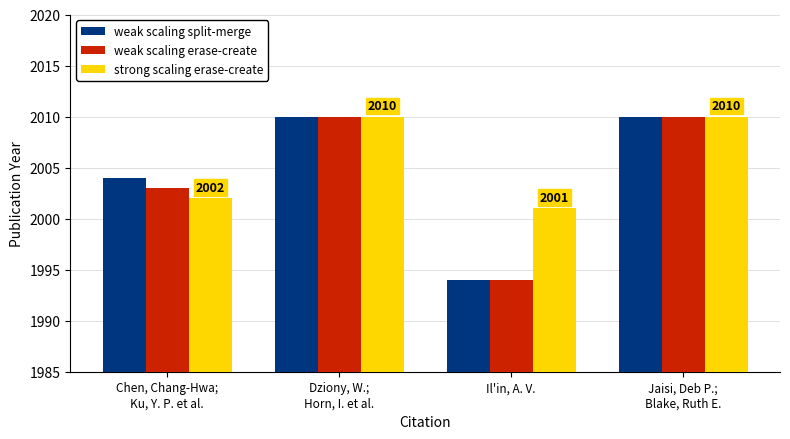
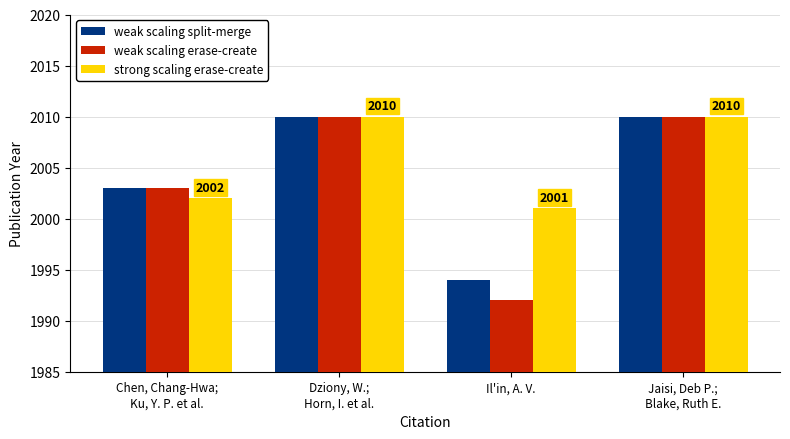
weak scaling split-merge, Chen, Chang-Hwa; Ku, Y. P. et al.: 2004 -> 2003
weak scaling erase-create, Il'in, A. V.: 1994 -> 1992
